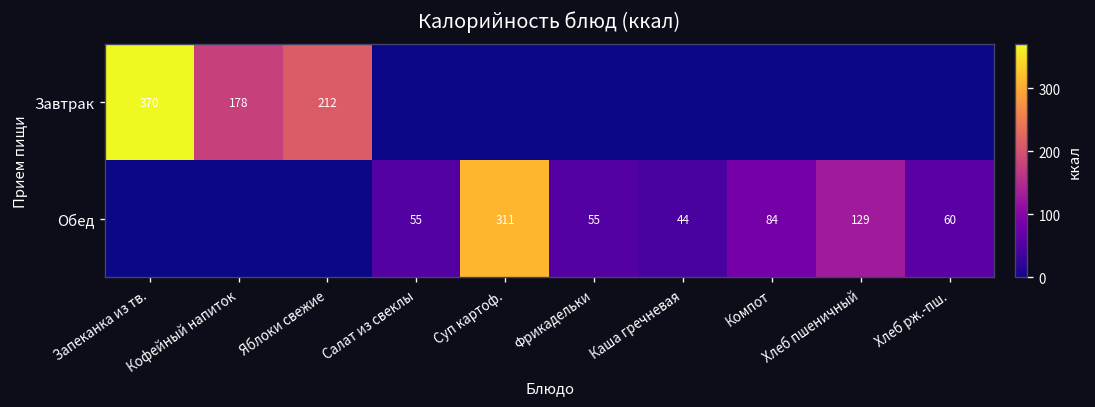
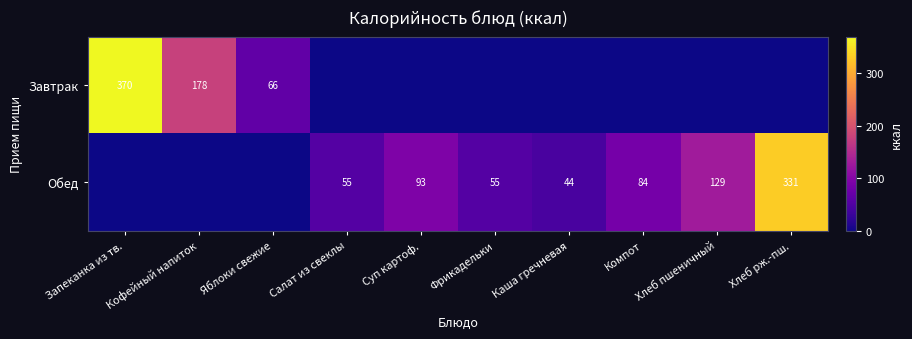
Завтрак, Яблоки свежие: 212 -> 66
Обед, Суп картоф.: 311 -> 93
Обед, Хлеб рж.-пш.: 60 -> 331
